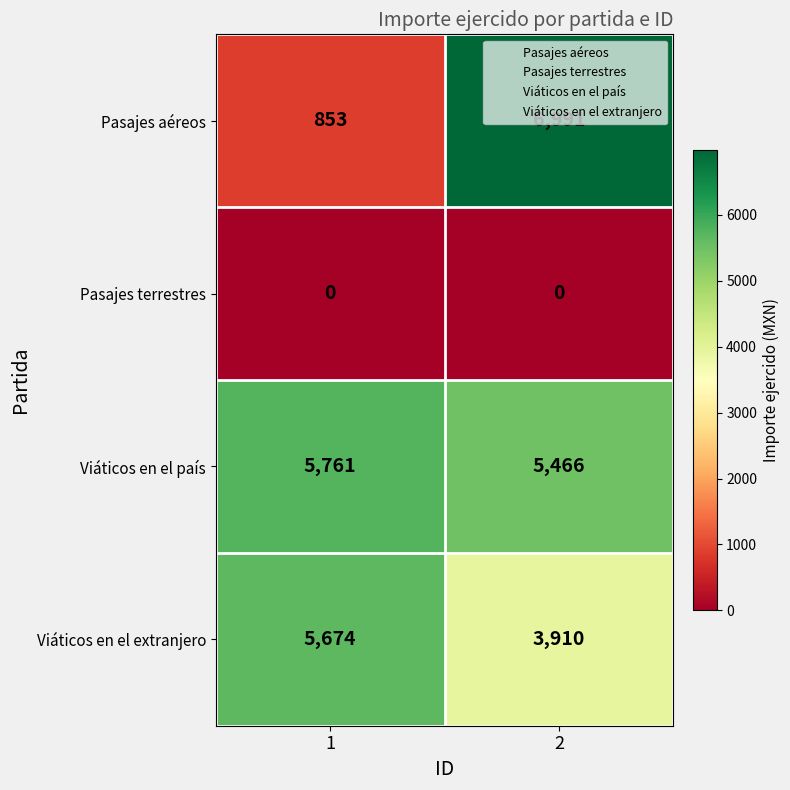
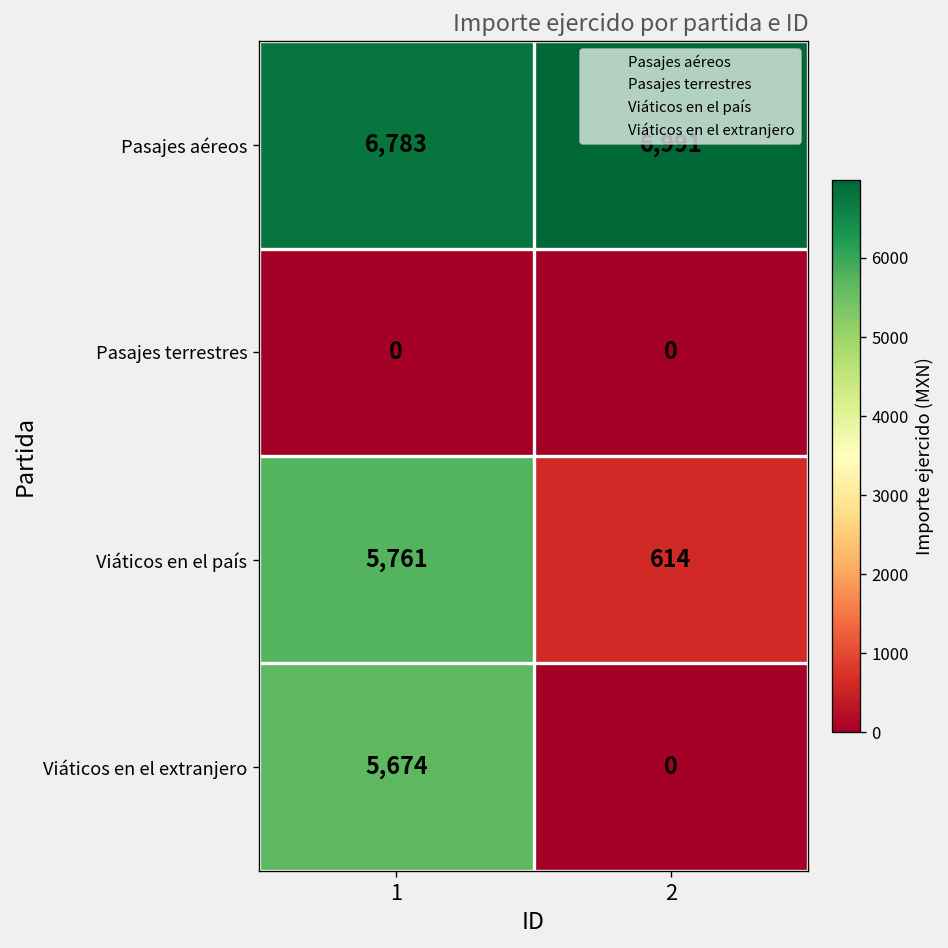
Pasajes aéreos, 1: 853 -> 6,783
Viáticos en el país, 2: 5,466 -> 614
Viáticos en el extranjero, 2: 3,910 -> 0
